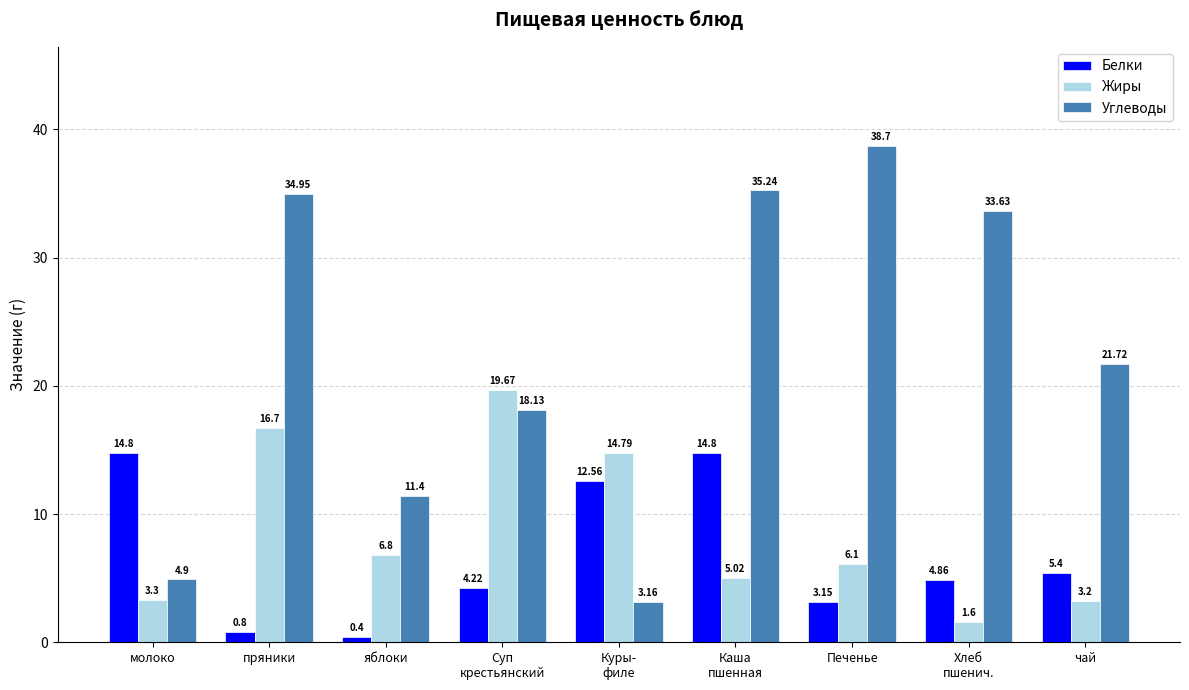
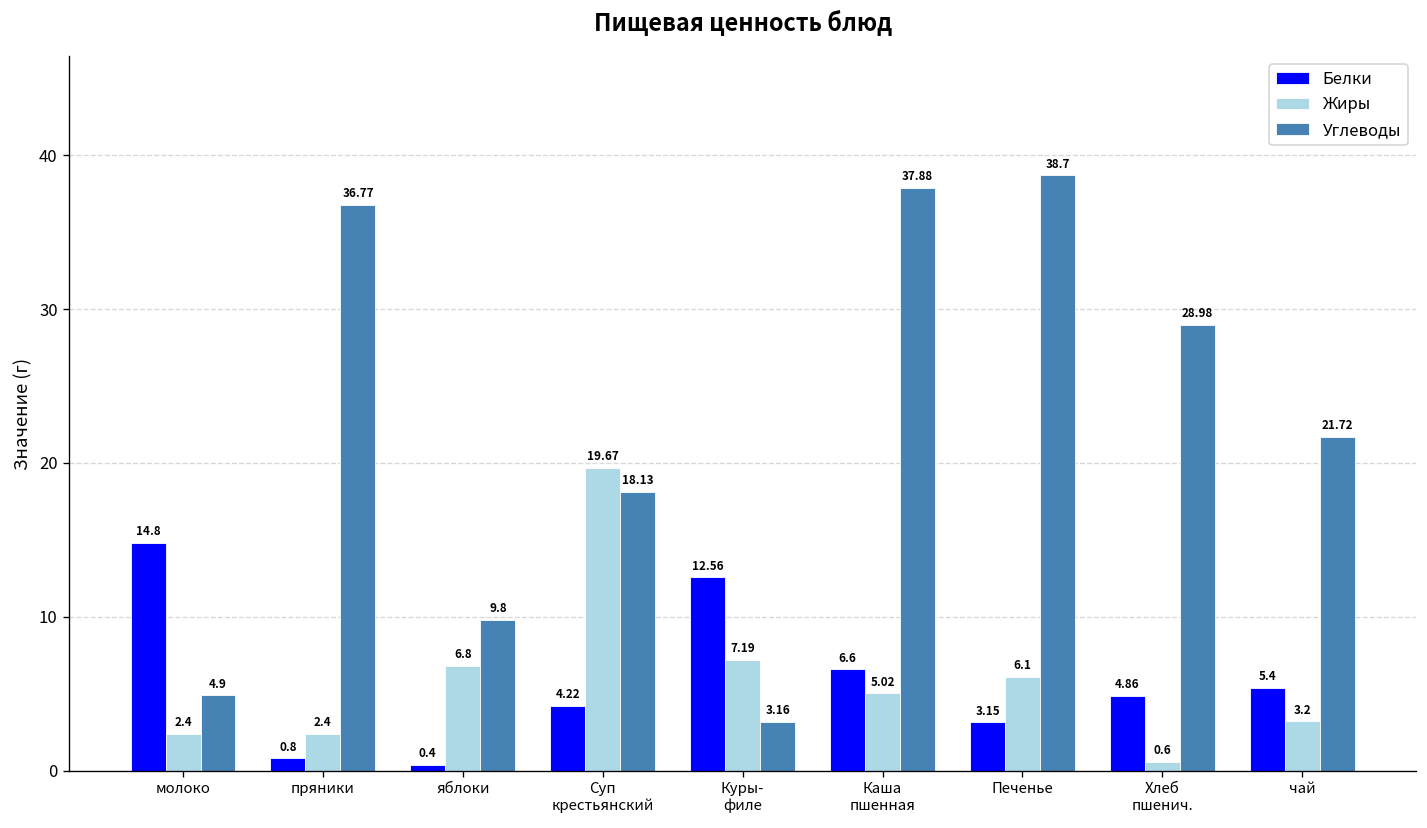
Жиры, молоко: 3.3 -> 2.4
Жиры, пряники: 16.7 -> 2.4
Углеводы, пряники: 34.95 -> 36.77
Углеводы, яблоки: 11.4 -> 9.8
Жиры, Куры- филе: 14.79 -> 7.19
Белки, Каша пшенная: 14.8 -> 6.6
Углеводы, Каша пшенная: 35.24 -> 37.88
Жиры, Хлеб пшенич.: 1.6 -> 0.6
Углеводы, Хлеб пшенич.: 33.63 -> 28.98
